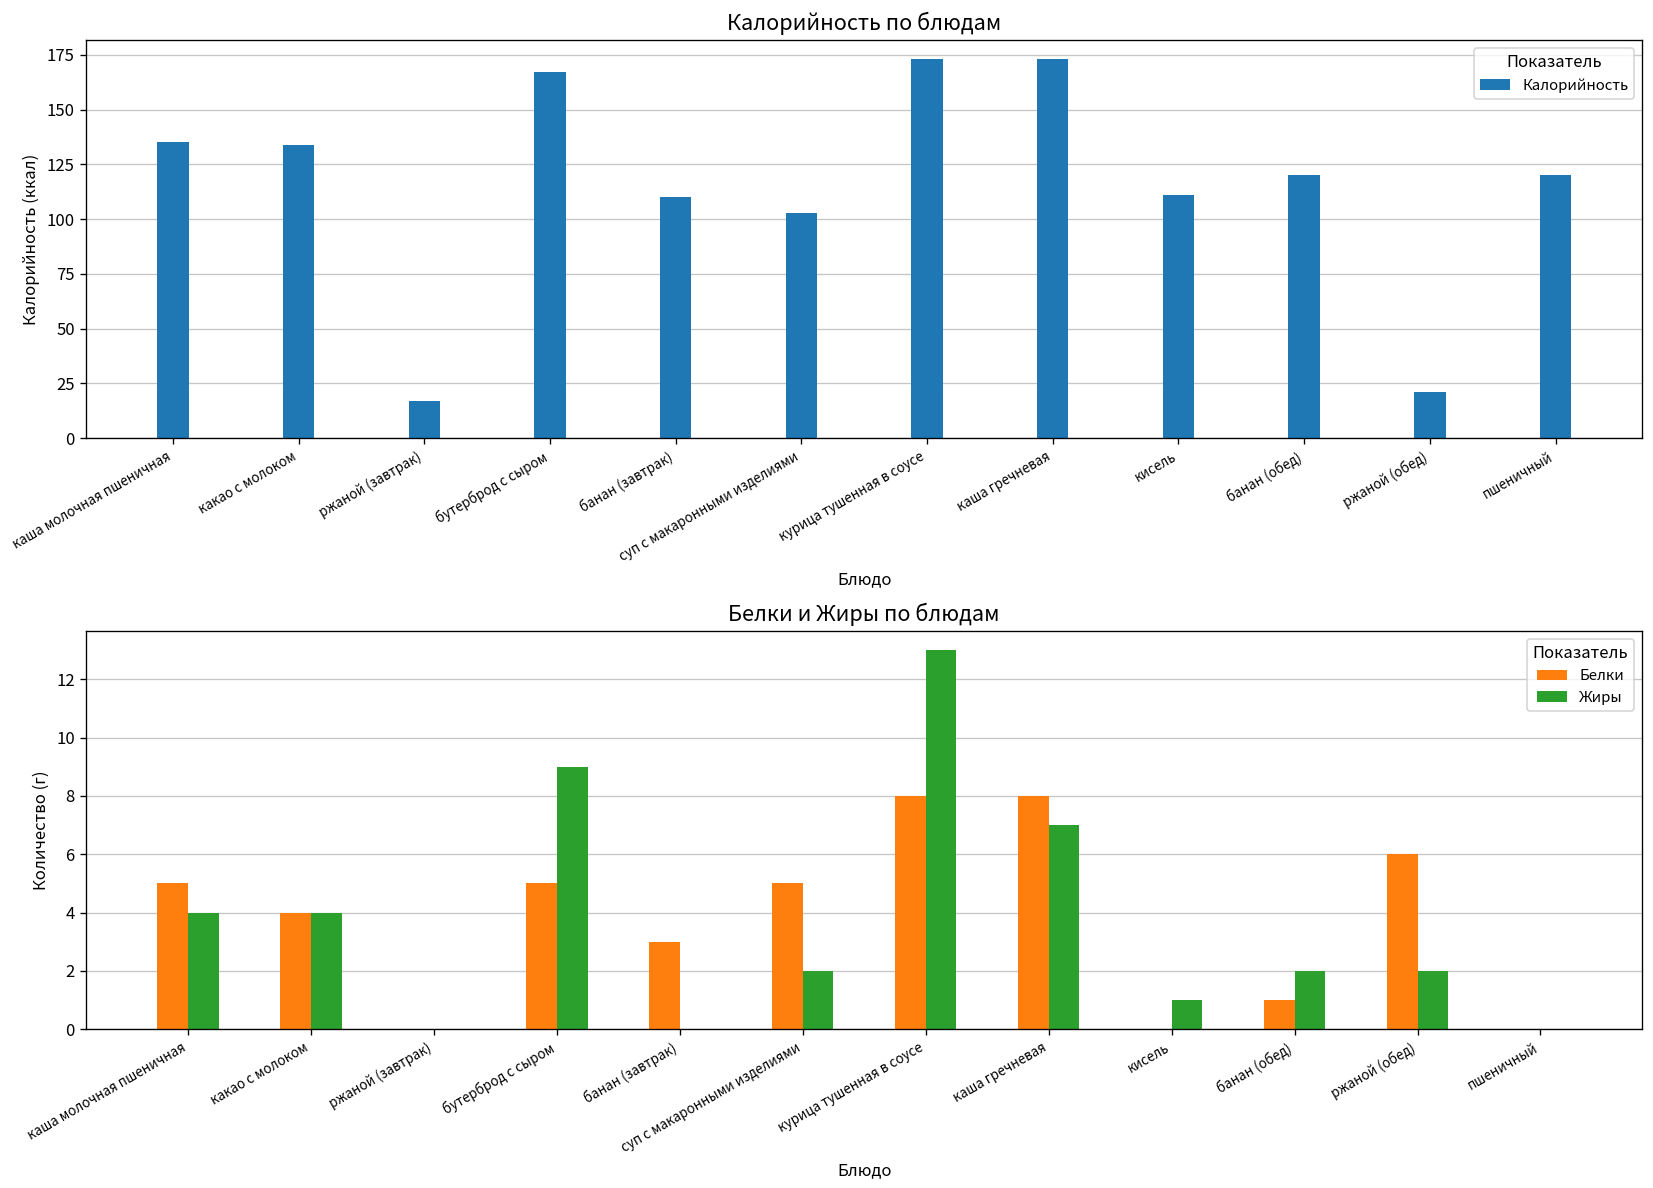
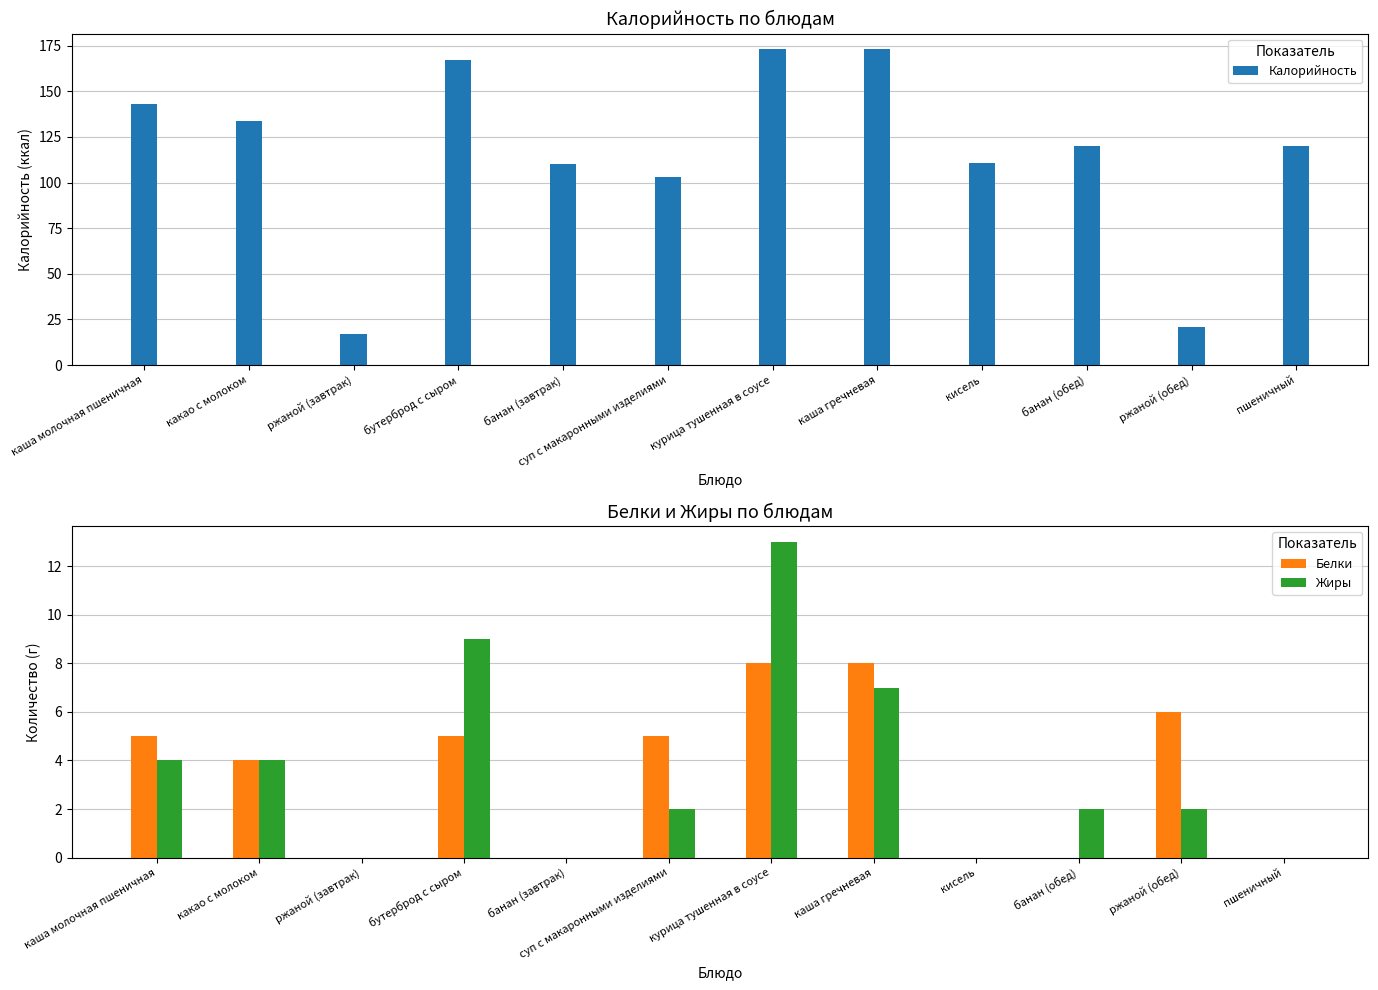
Калорийность по блюдам, каша молочная пшеничная: 135 -> 143
Белки и Жиры по блюдам, Белки, банан (завтрак): 3 -> 0
Белки и Жиры по блюдам, Жиры, кисель: 1 -> 0
Белки и Жиры по блюдам, Белки, банан (обед): 1 -> 0
